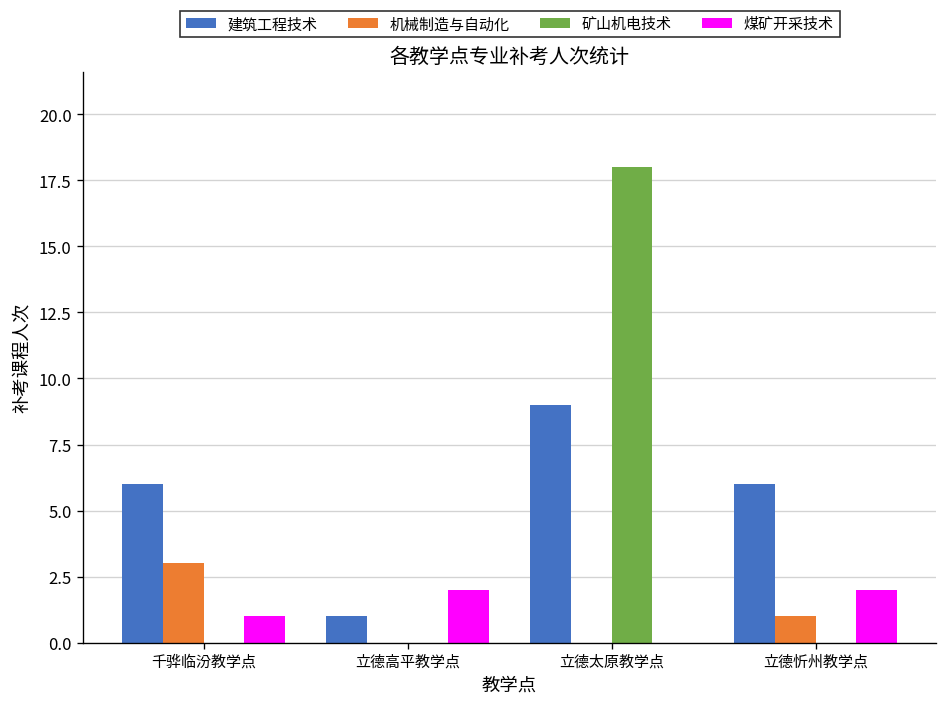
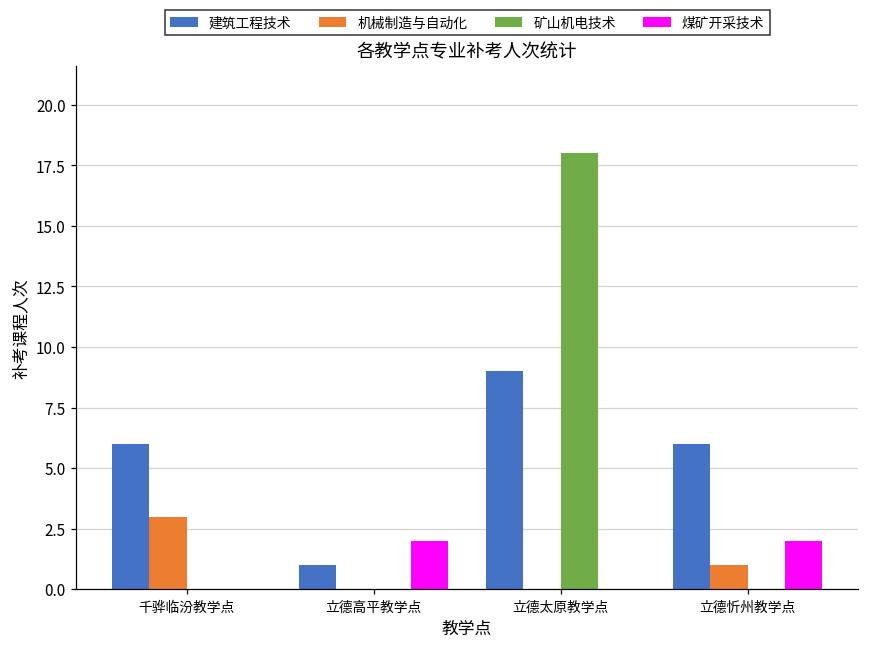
煤矿开采技术, 千骅临汾教学点: 1 -> 0
